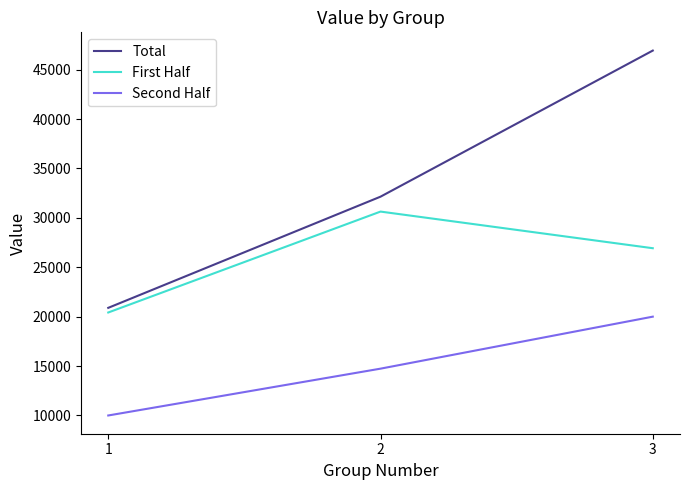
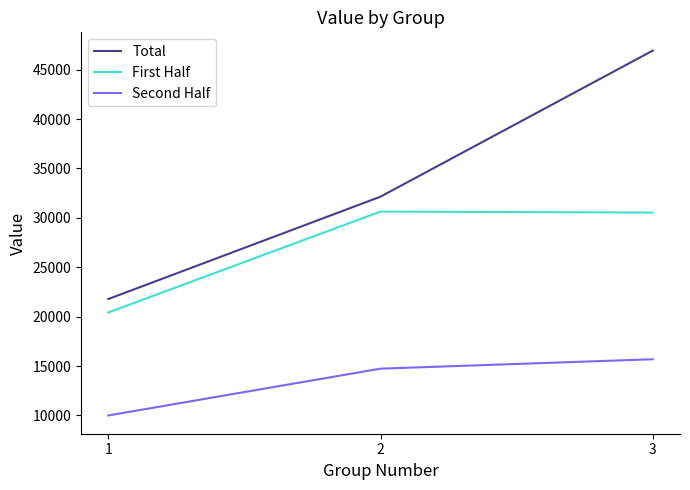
Total, 1: 21000 -> 22000
First Half, 3: 27000 -> 31000
Second Half, 3: 20000 -> 16000
